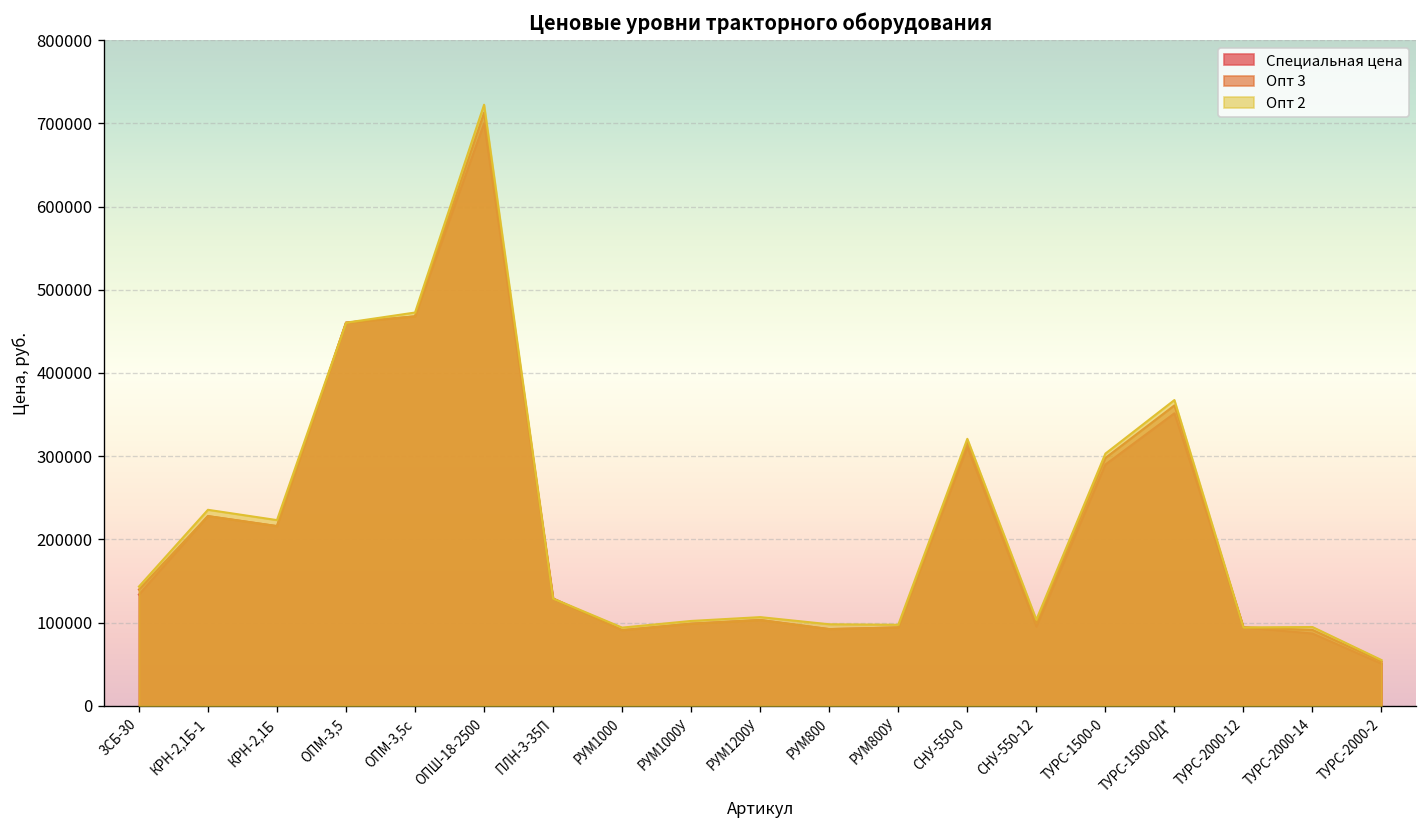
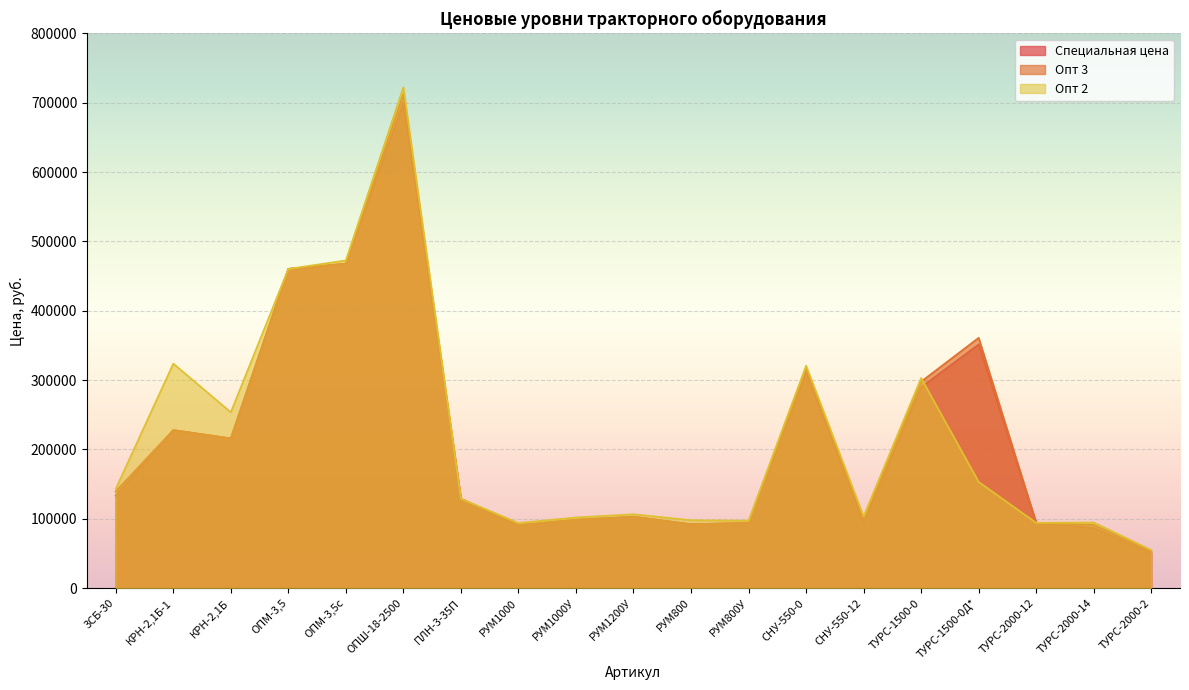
Опт 2, КРН-2,1Б-1: 240000 -> 320000
Опт 2, КРН-2,1Б: 220000 -> 250000
Опт 2, ТУРС-1500-0Д*: 370000 -> 150000
